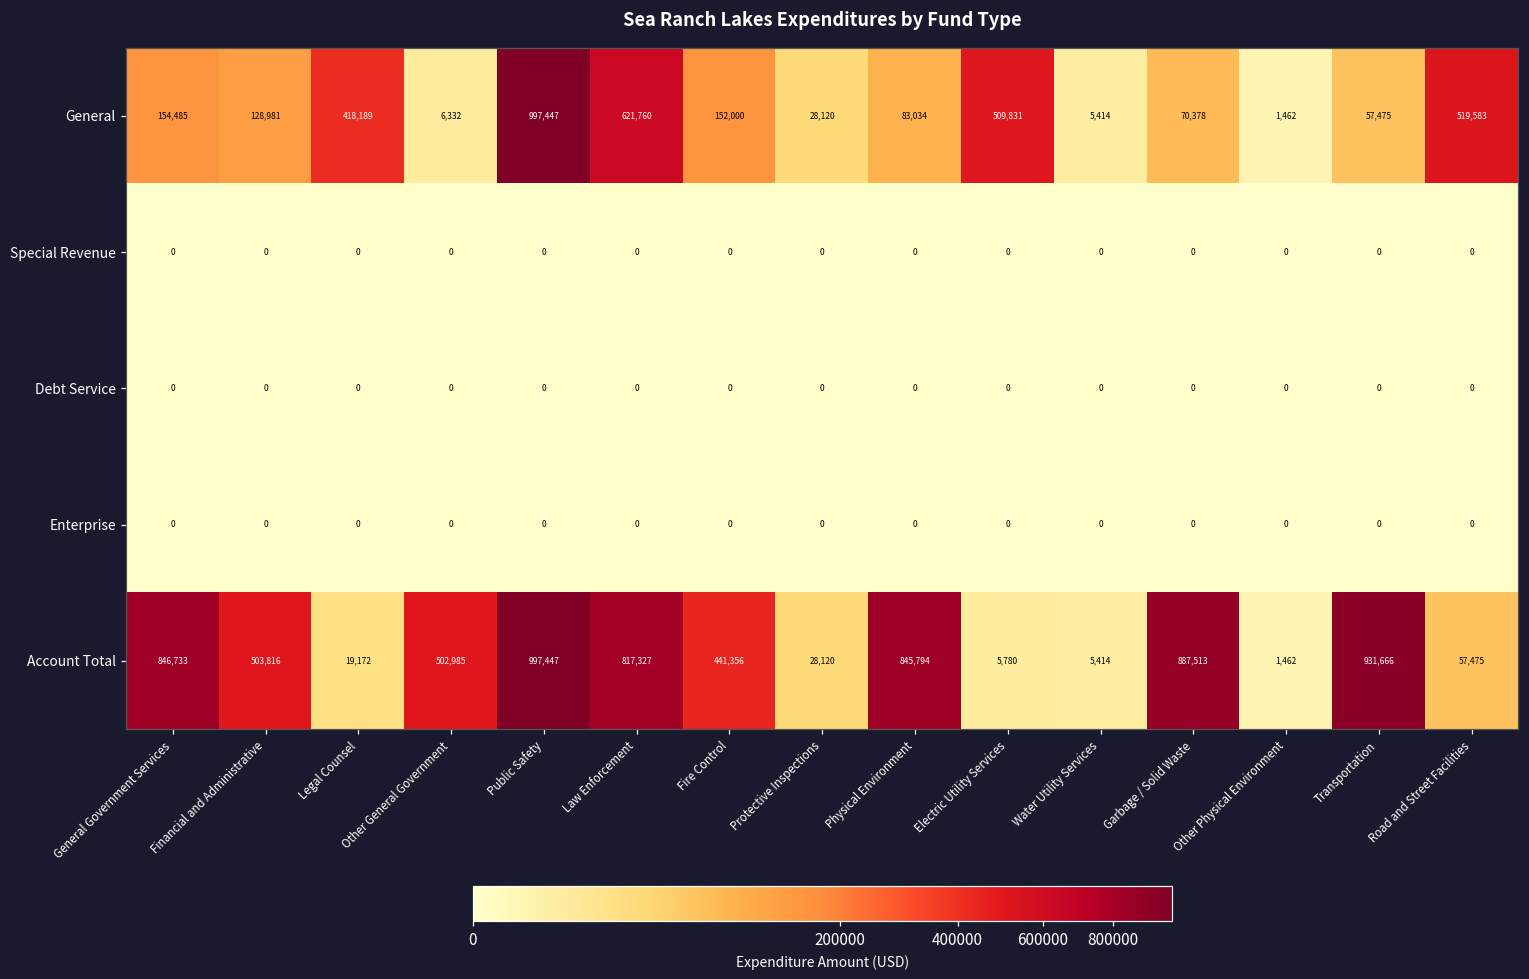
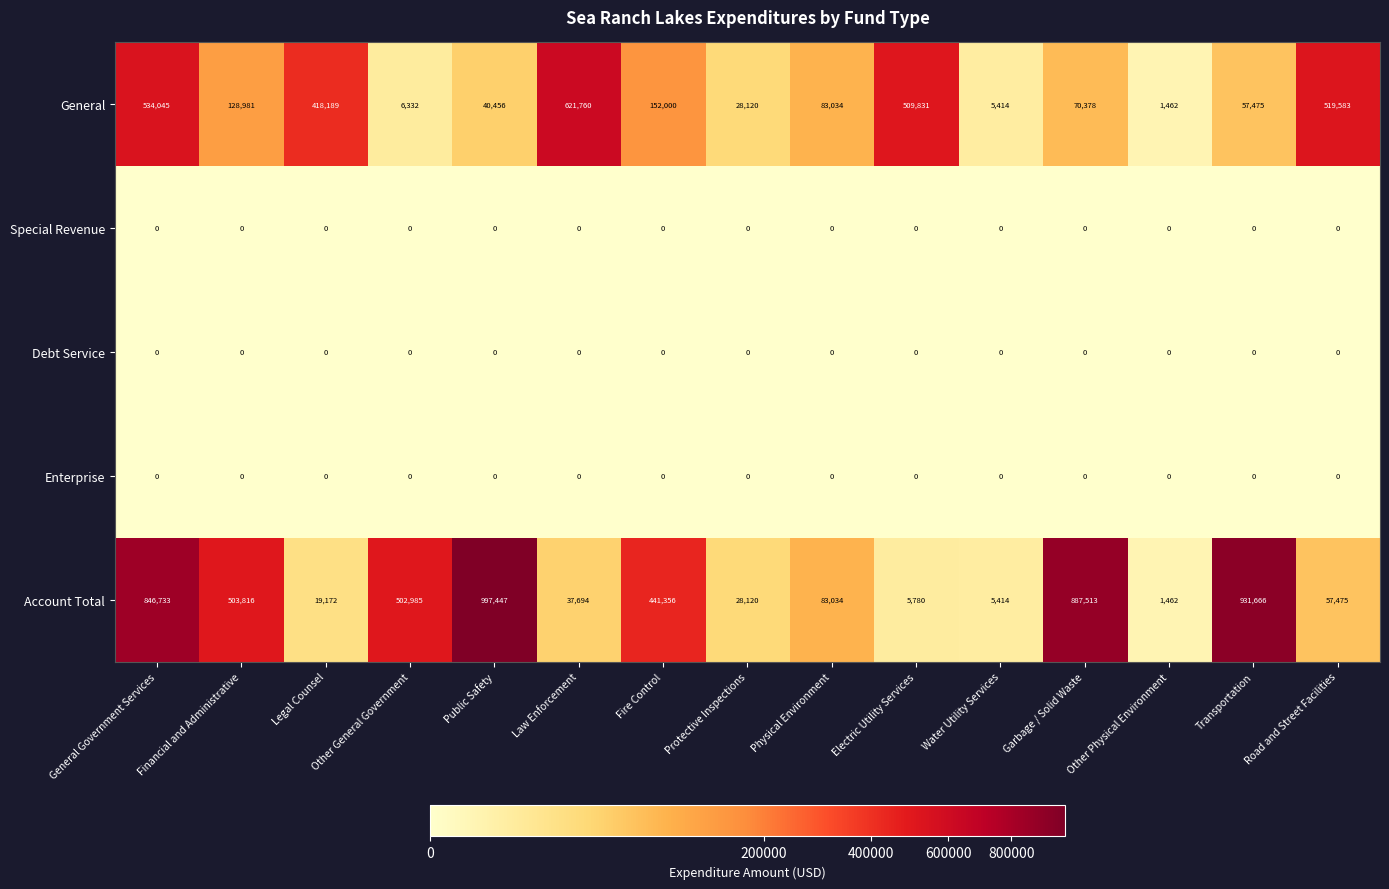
General, General Government Services: 154,485 -> 534,045
General, Public Safety: 997,447 -> 40,456
Account Total, Law Enforcement: 817,327 -> 37,694
Account Total, Physical Environment: 845,794 -> 83,034
